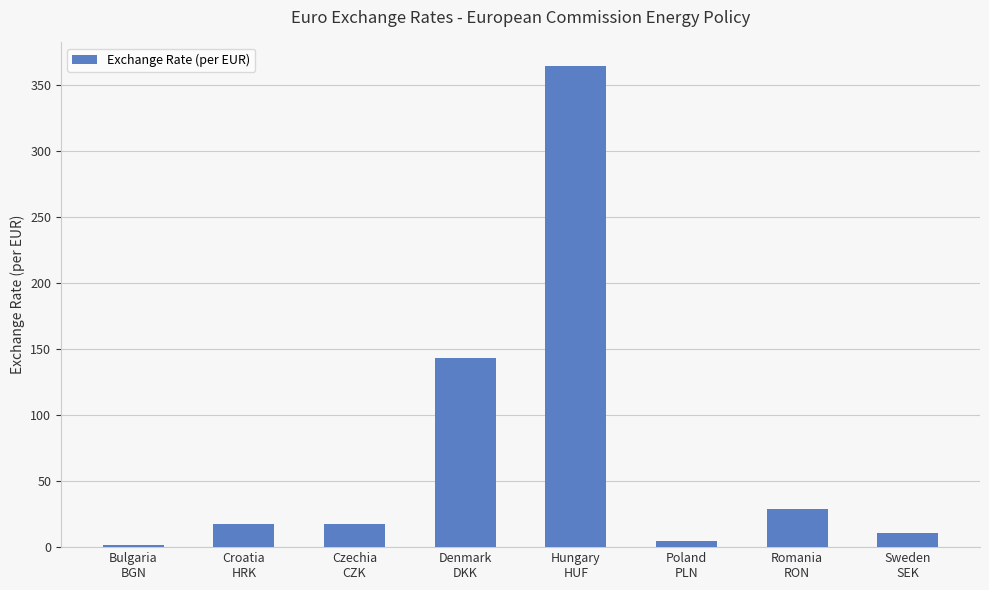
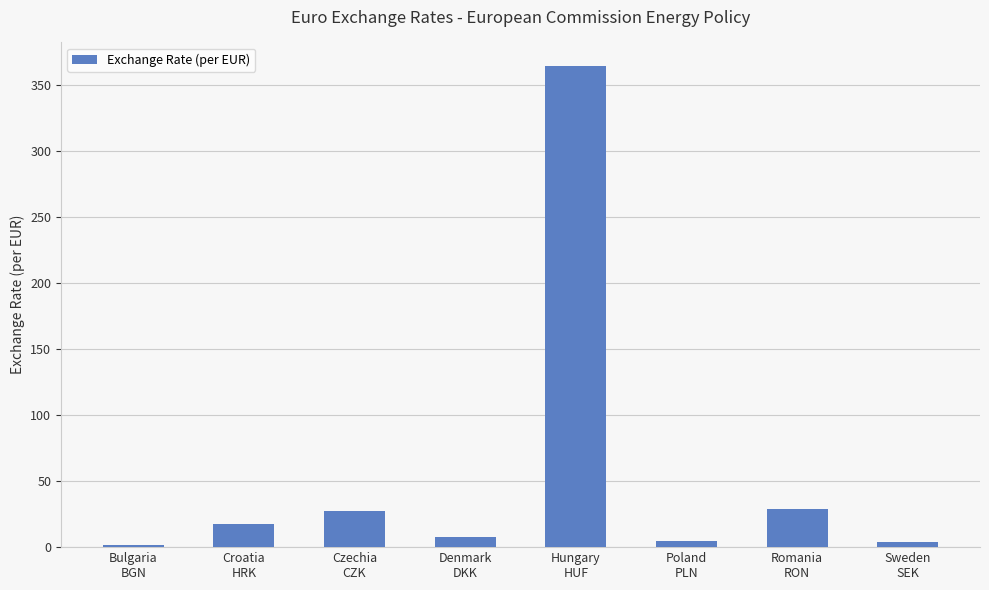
Czechia CZK: 18 -> 27
Denmark DKK: 143 -> 7
Sweden SEK: 11 -> 4
